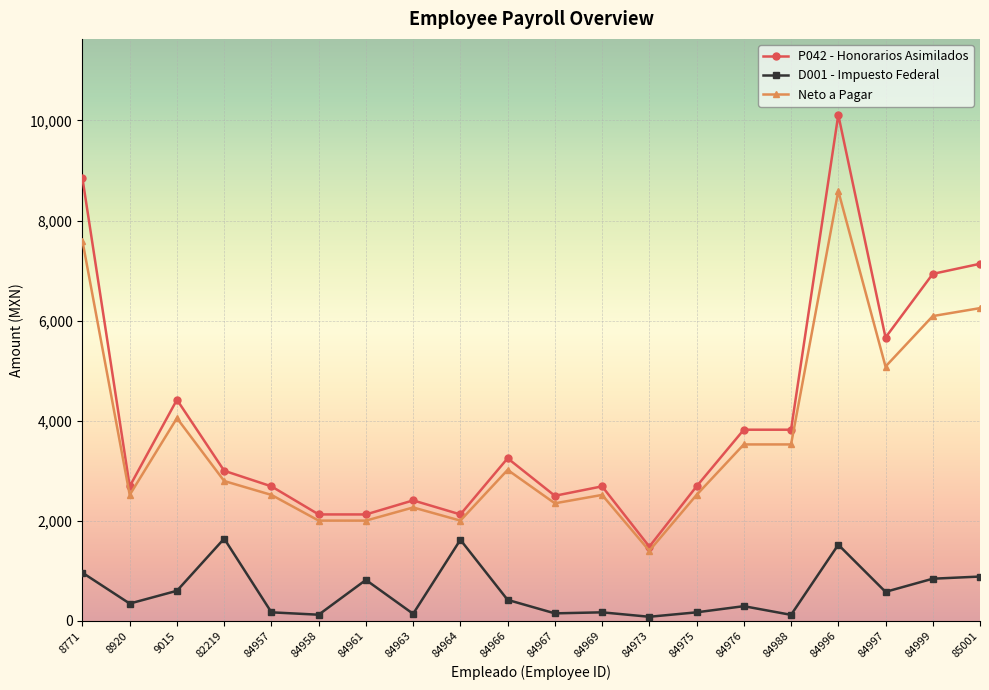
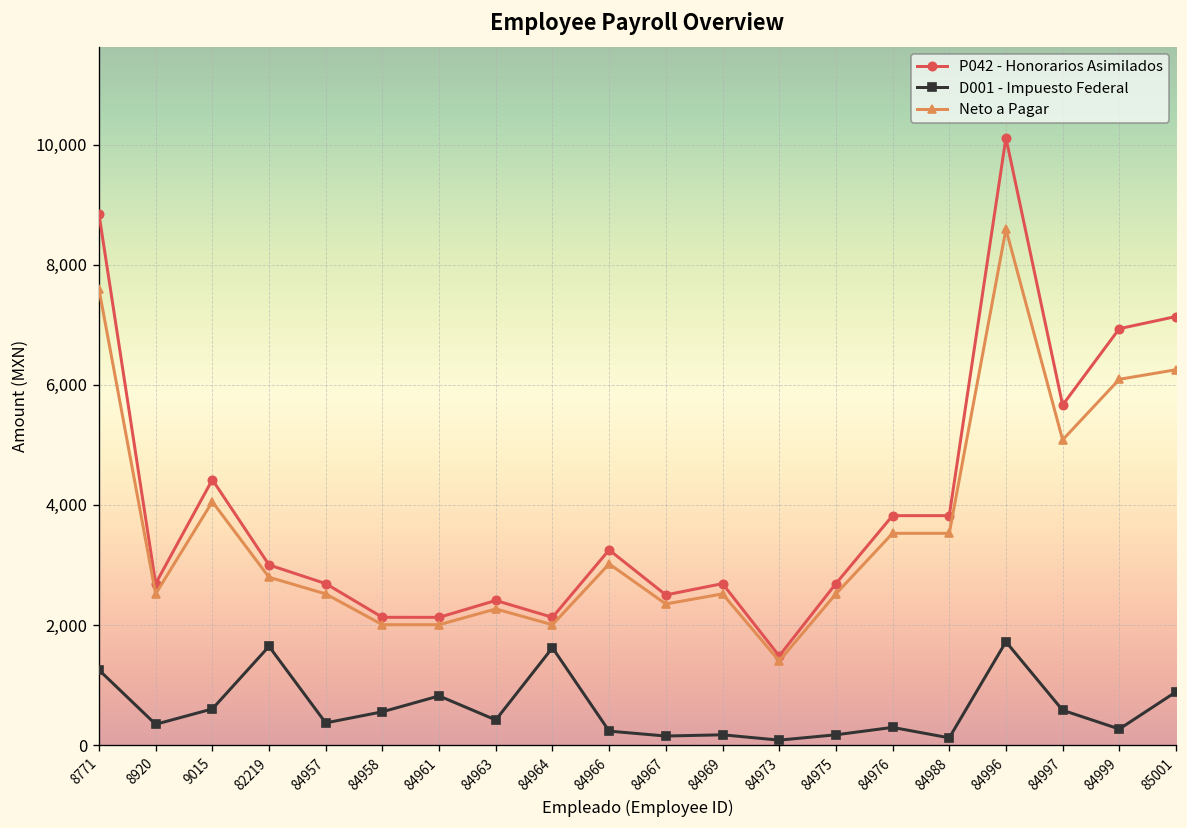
D001 - Impuesto Federal, 8771: 1,000 -> 1,300
D001 - Impuesto Federal, 84957: 200 -> 400
D001 - Impuesto Federal, 84958: 100 -> 600
D001 - Impuesto Federal, 84963: 100 -> 400
D001 - Impuesto Federal, 84966: 400 -> 200
D001 - Impuesto Federal, 84996: 1,500 -> 1,700
D001 - Impuesto Federal, 84999: 800 -> 300
